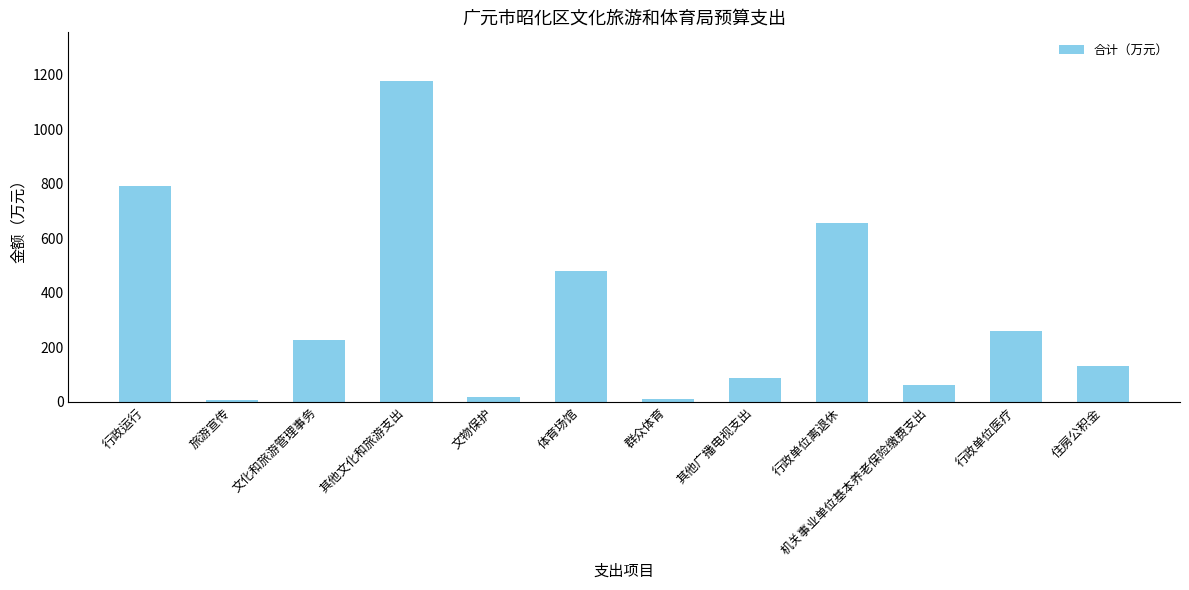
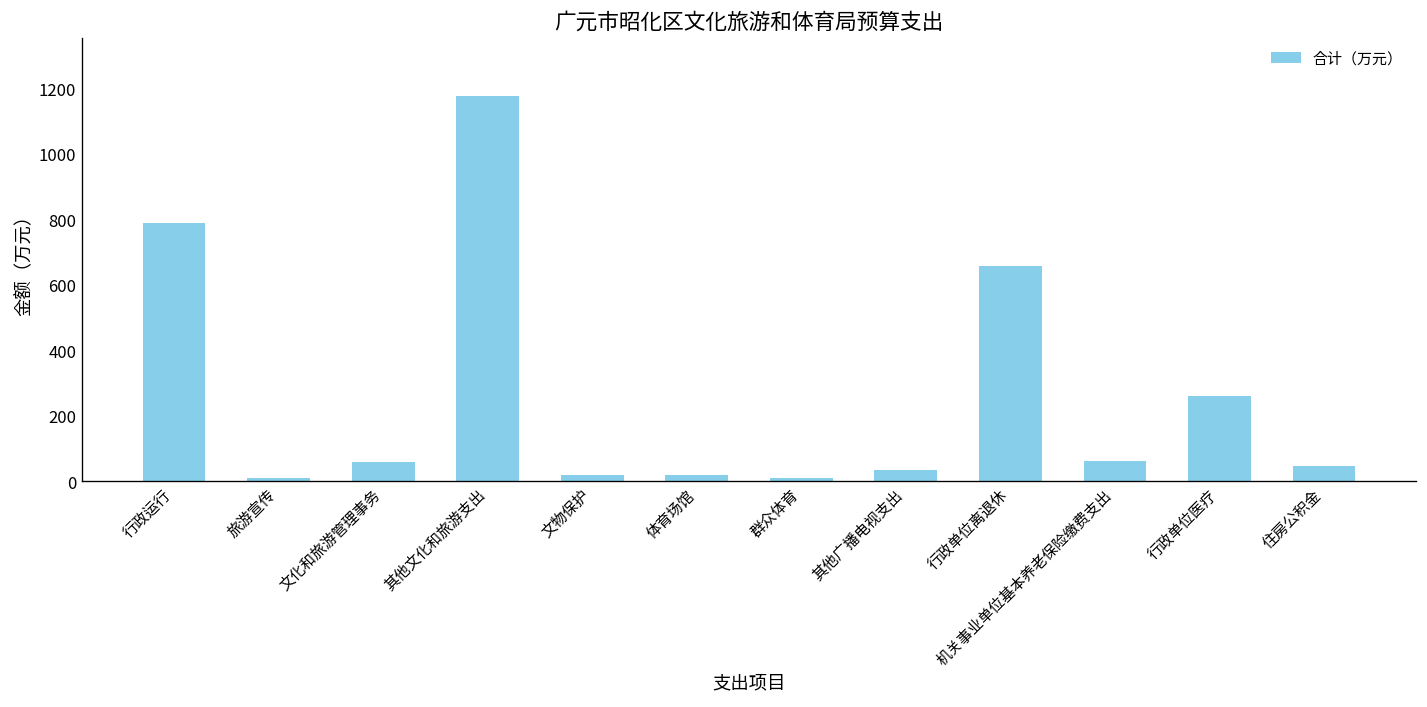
文化和旅游管理事务: 230 -> 60
体育场馆: 480 -> 20
其他广播电视支出: 90 -> 30
住房公积金: 130 -> 50
